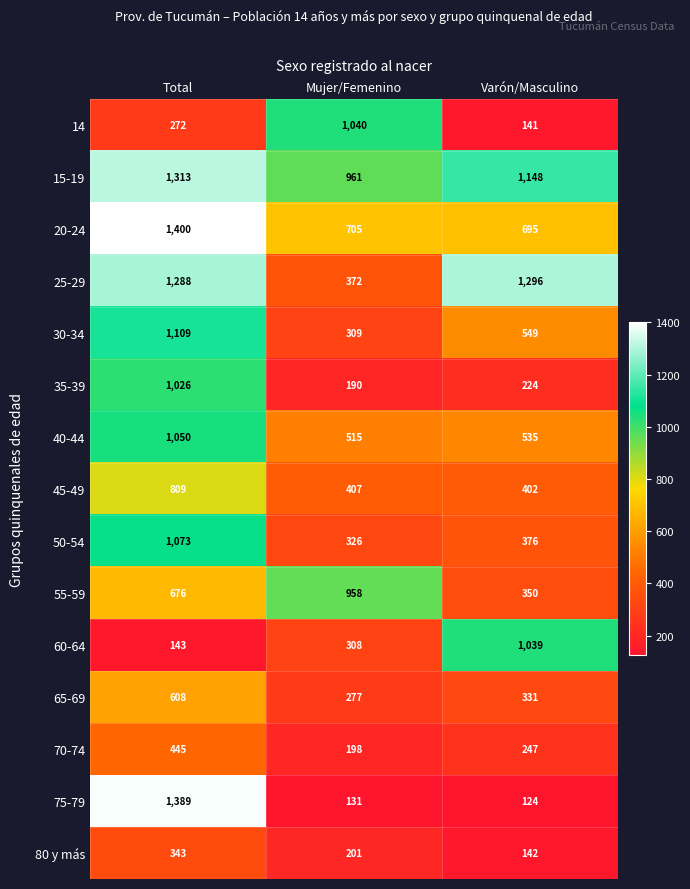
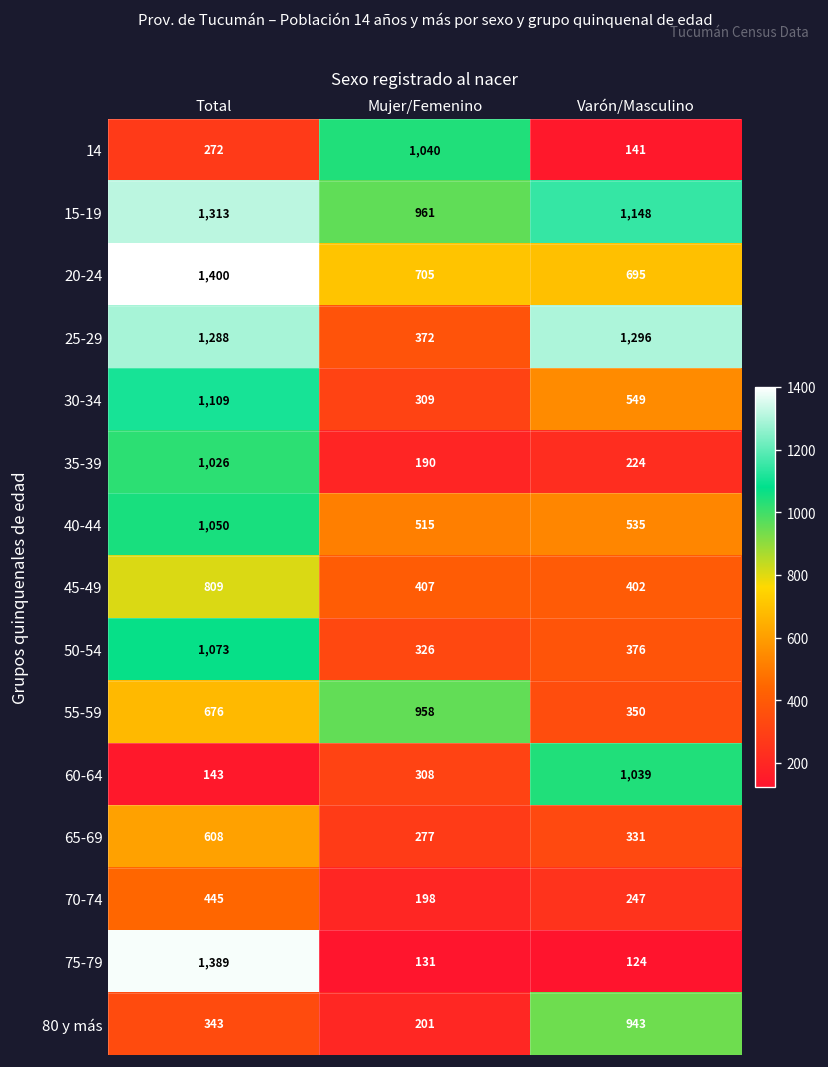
80 y más, Varón/Masculino: 142 -> 943
